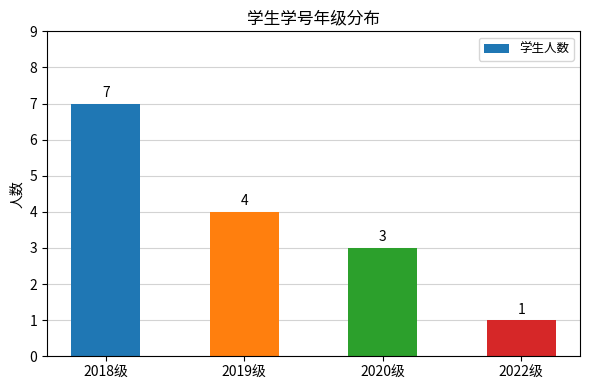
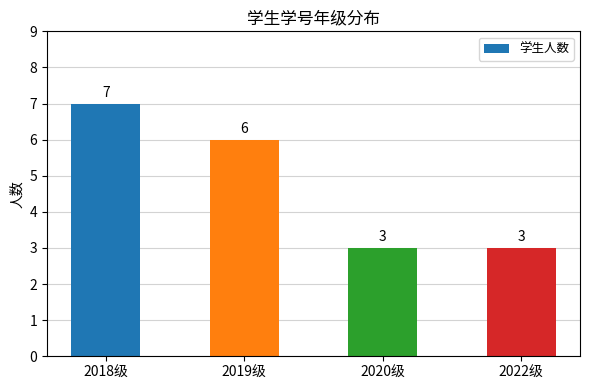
2019级: 4 -> 6
2022级: 1 -> 3
